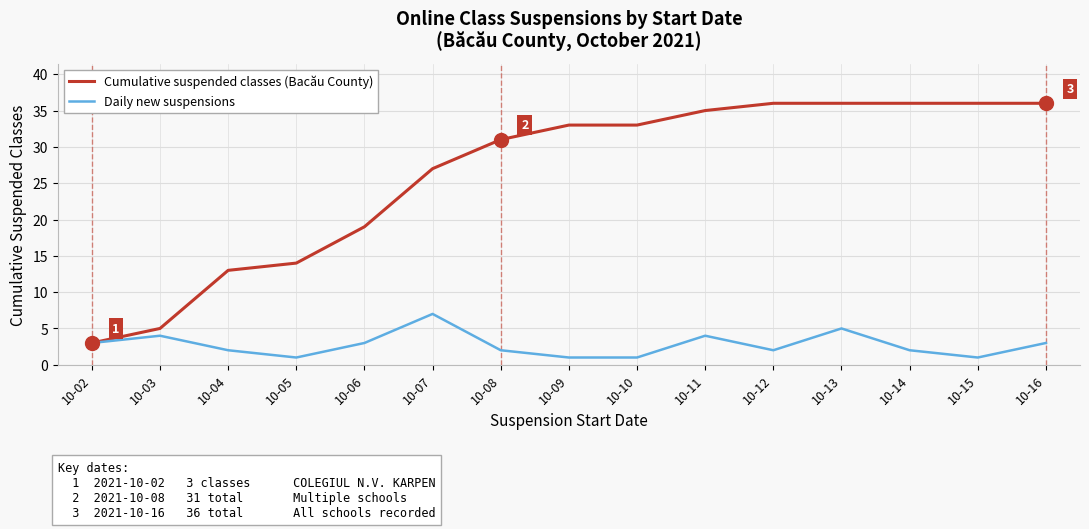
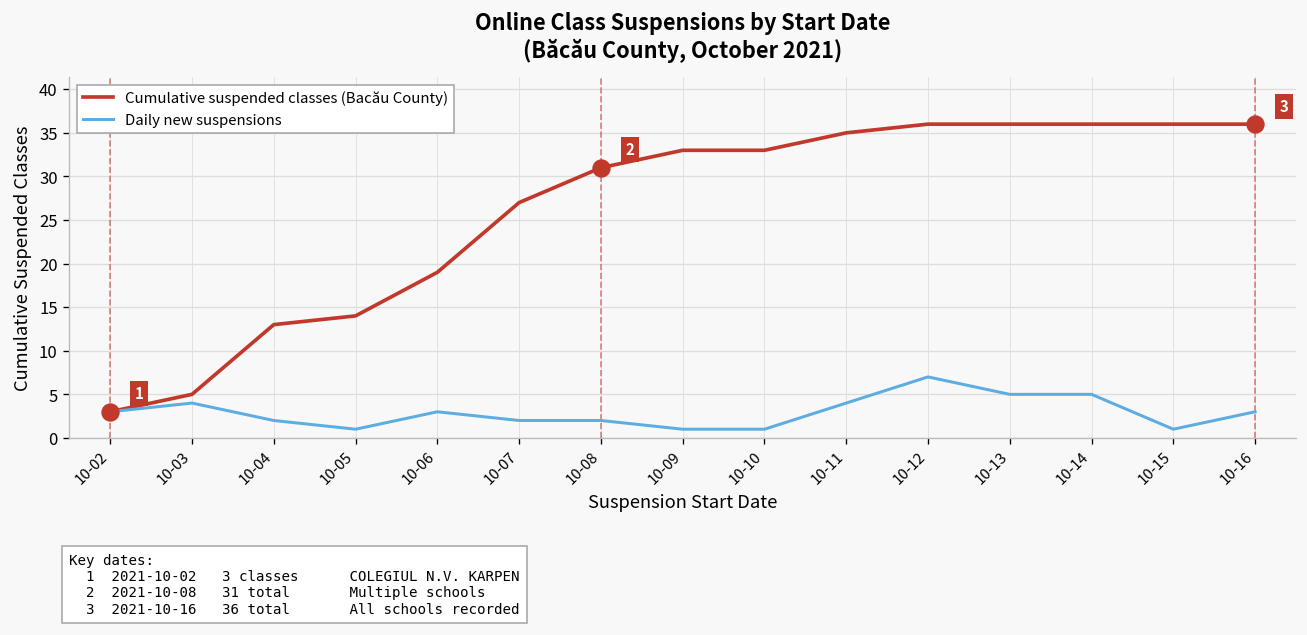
Daily new suspensions, 10-07: 7 -> 2
Daily new suspensions, 10-12: 2 -> 7
Daily new suspensions, 10-14: 2 -> 5
